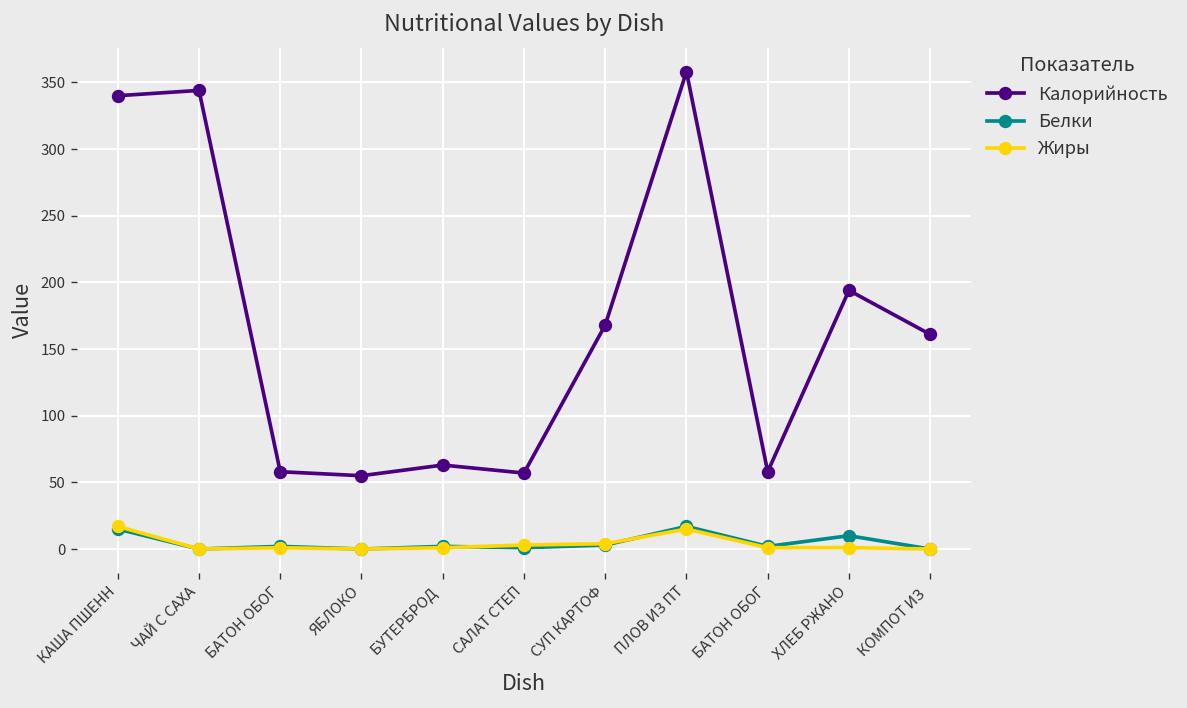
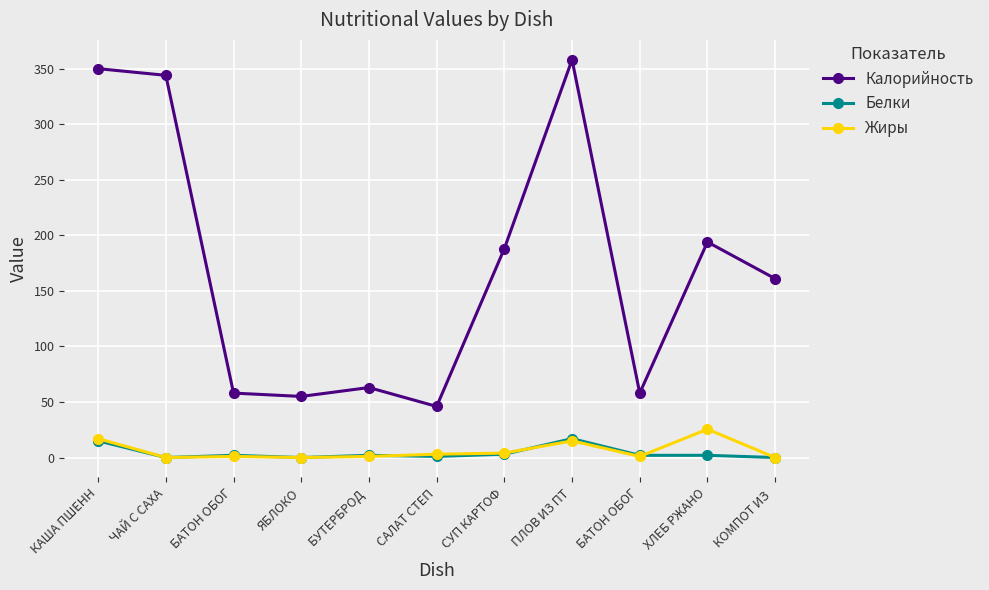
Калорийность, КАША ПШЕНН: 340 -> 350
Калорийность, САЛАТ СТЕП: 57 -> 46
Калорийность, СУП КАРТОФ: 168 -> 188
Белки, ХЛЕБ РЖАНО: 10 -> 2
Жиры, ХЛЕБ РЖАНО: 1 -> 26
